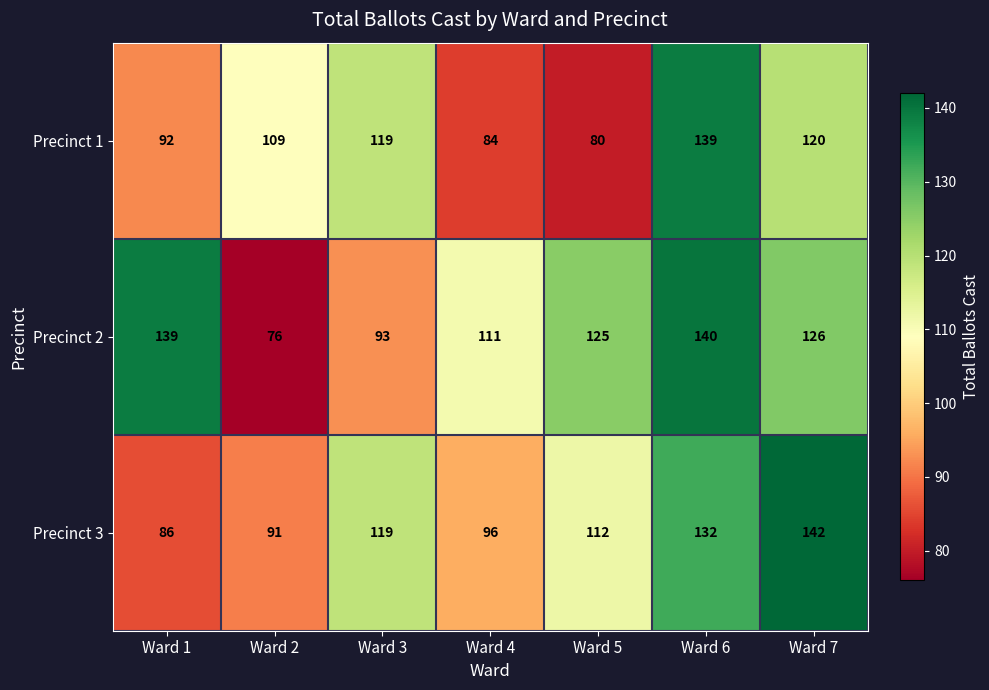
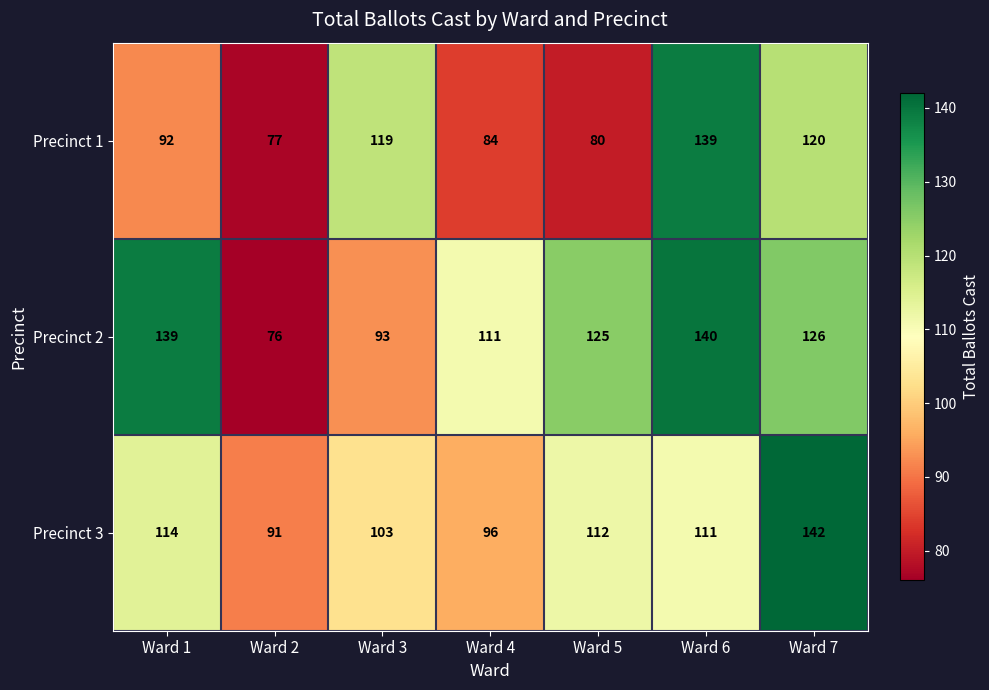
Precinct 1, Ward 2: 109 -> 77
Precinct 3, Ward 1: 86 -> 114
Precinct 3, Ward 3: 119 -> 103
Precinct 3, Ward 6: 132 -> 111
